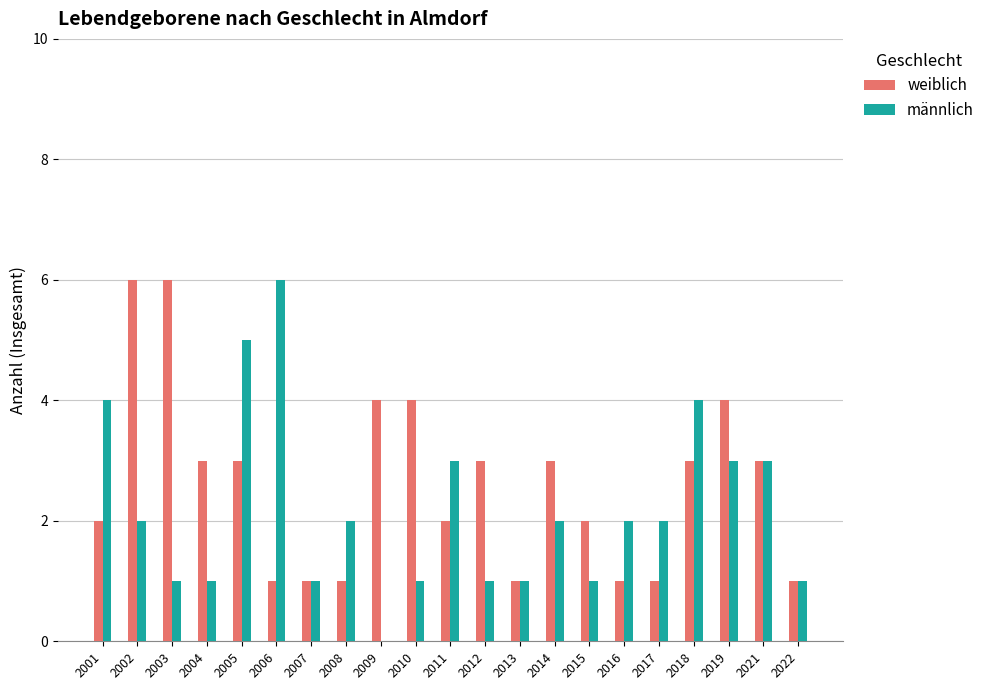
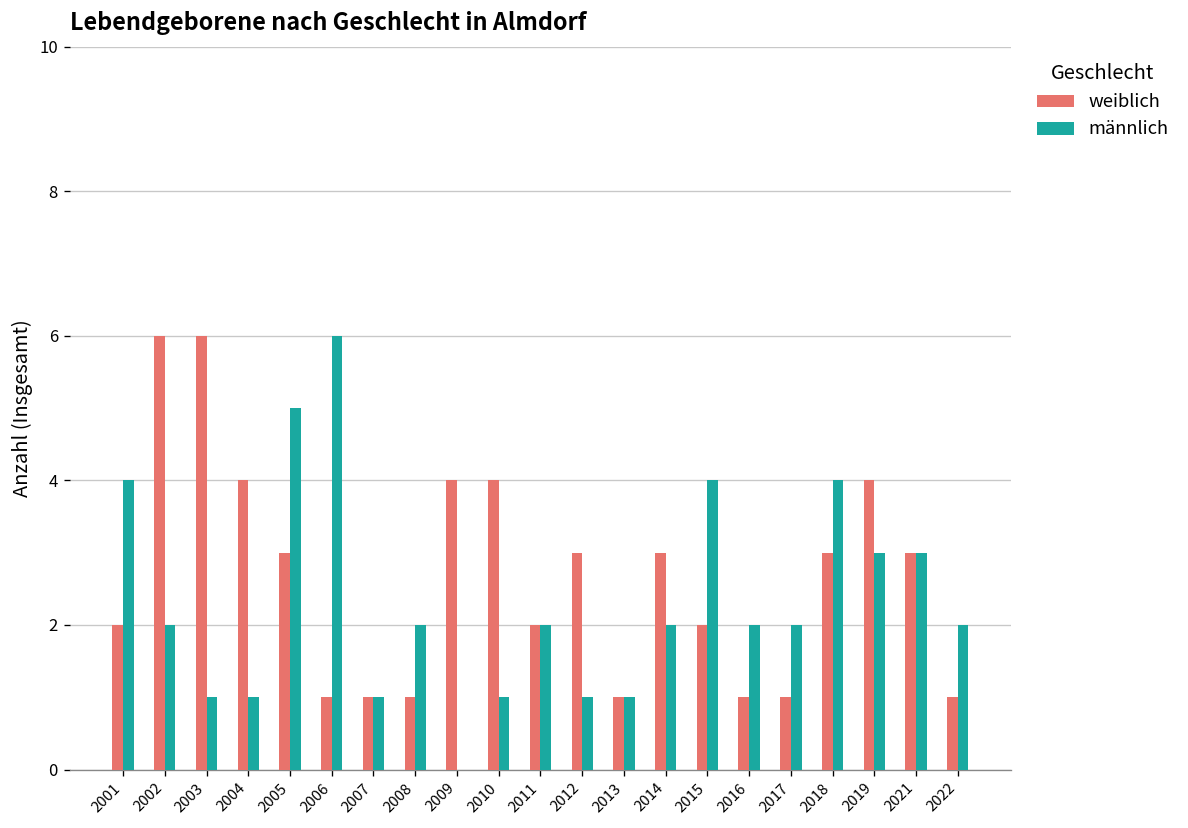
weiblich, 2004: 3 -> 4
männlich, 2011: 3 -> 2
männlich, 2015: 1 -> 4
männlich, 2022: 1 -> 2
